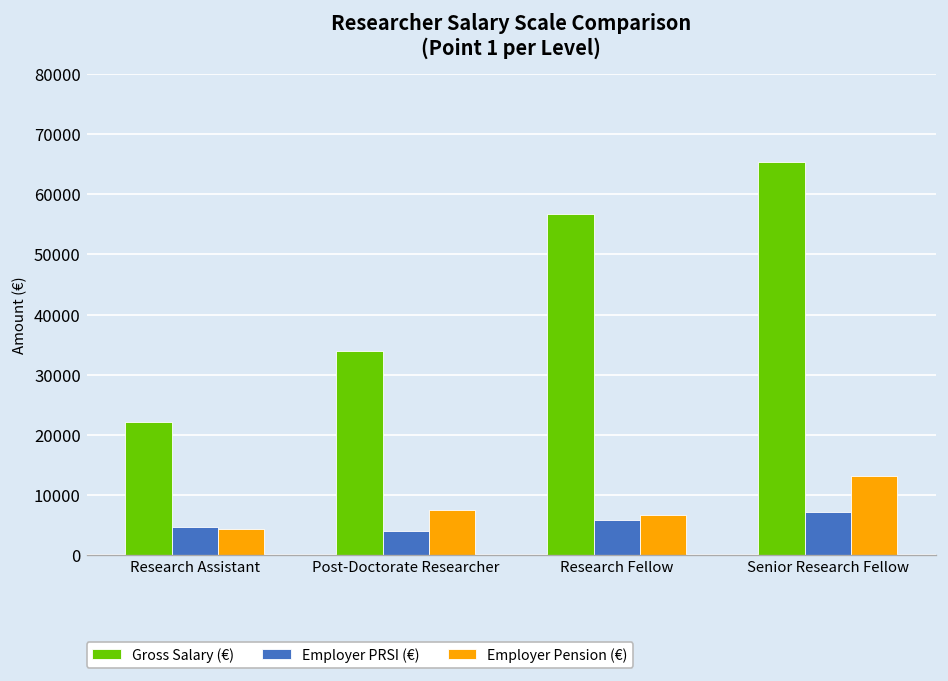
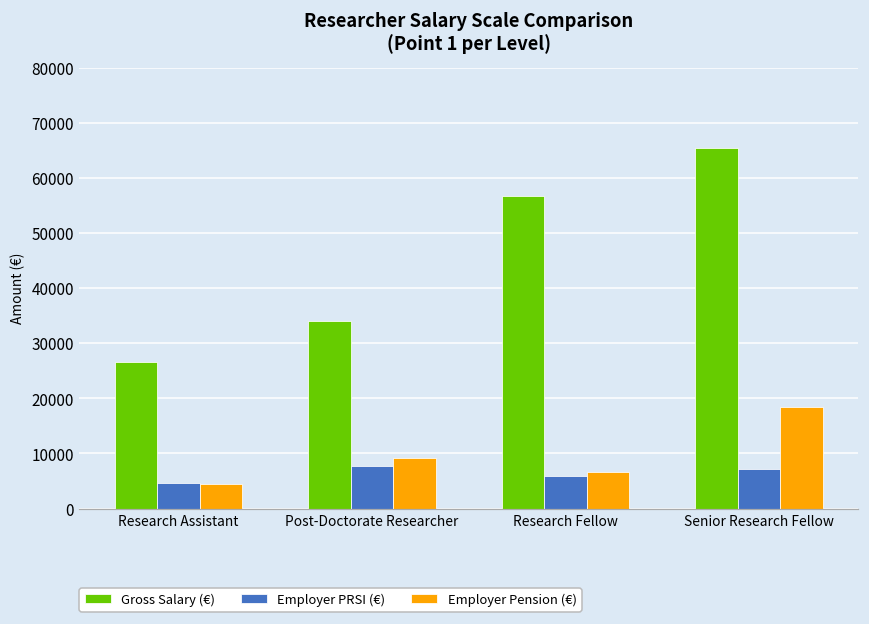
Gross Salary (€), Research Assistant: 22000 -> 27000
Employer PRSI (€), Post-Doctorate Researcher: 4000 -> 8000
Employer Pension (€), Post-Doctorate Researcher: 7000 -> 9000
Employer Pension (€), Senior Research Fellow: 13000 -> 18000
